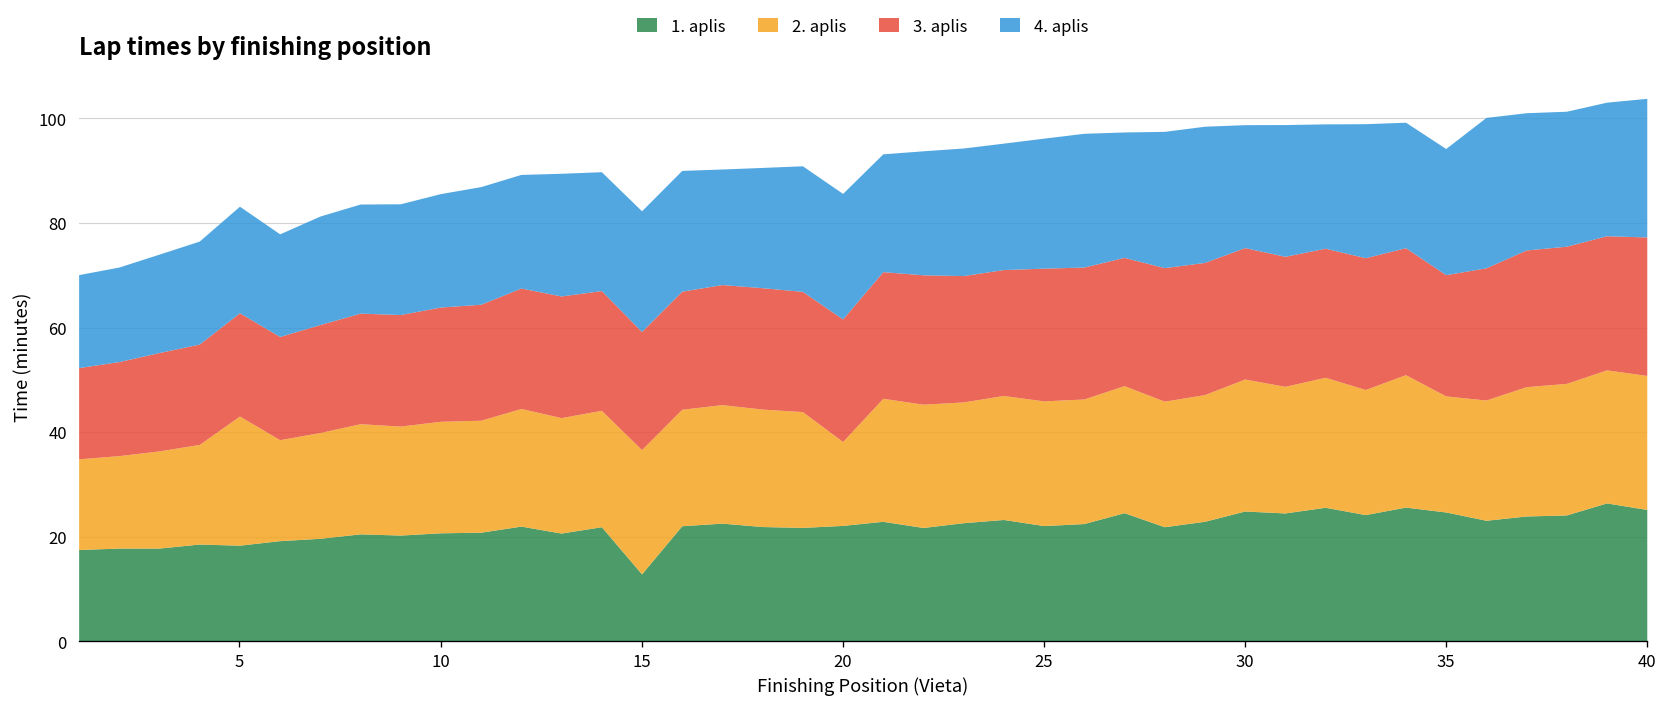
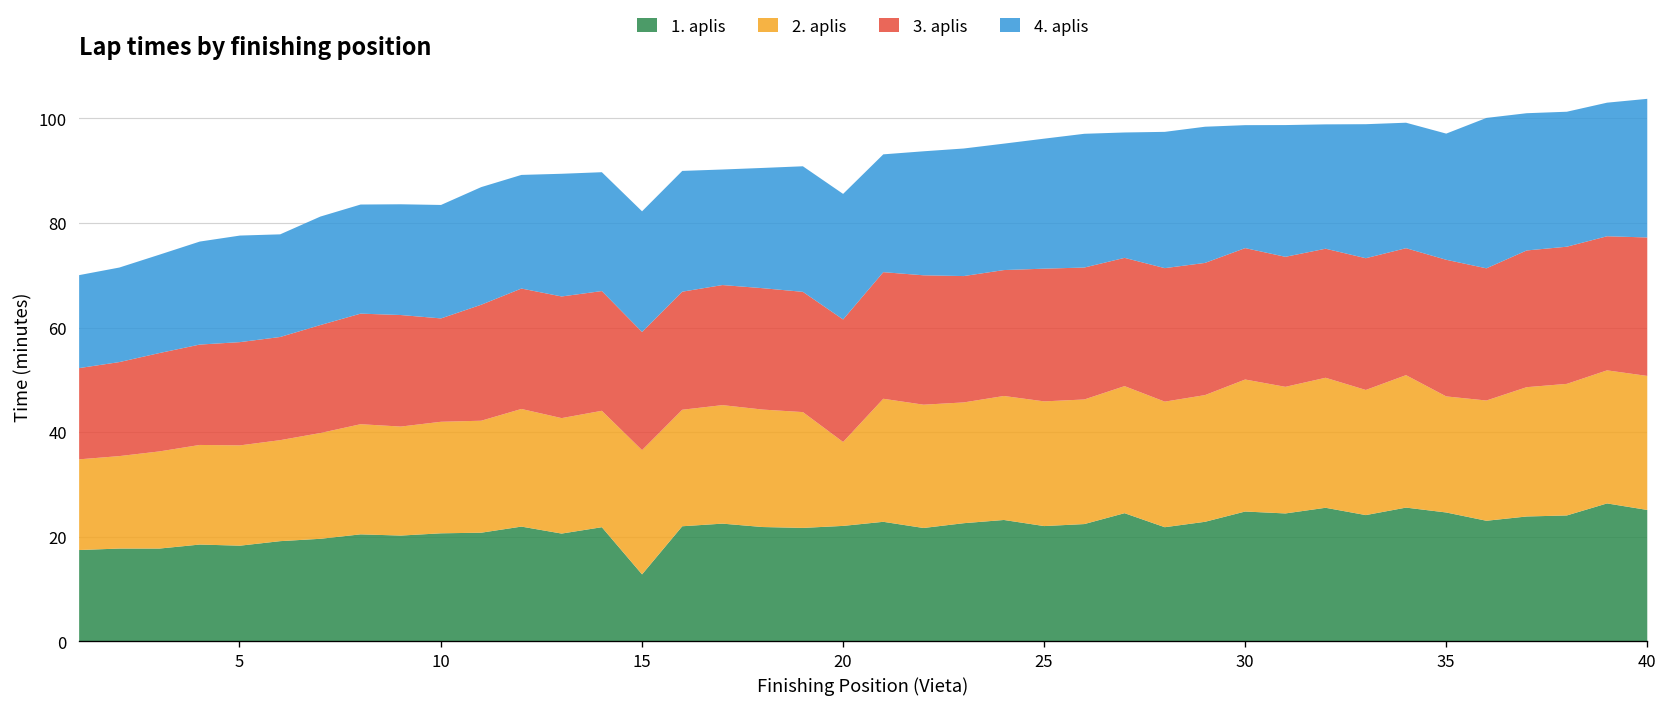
2. aplis, 5: 25 -> 19
3. aplis, 10: 22 -> 20
3. aplis, 35: 23 -> 26
